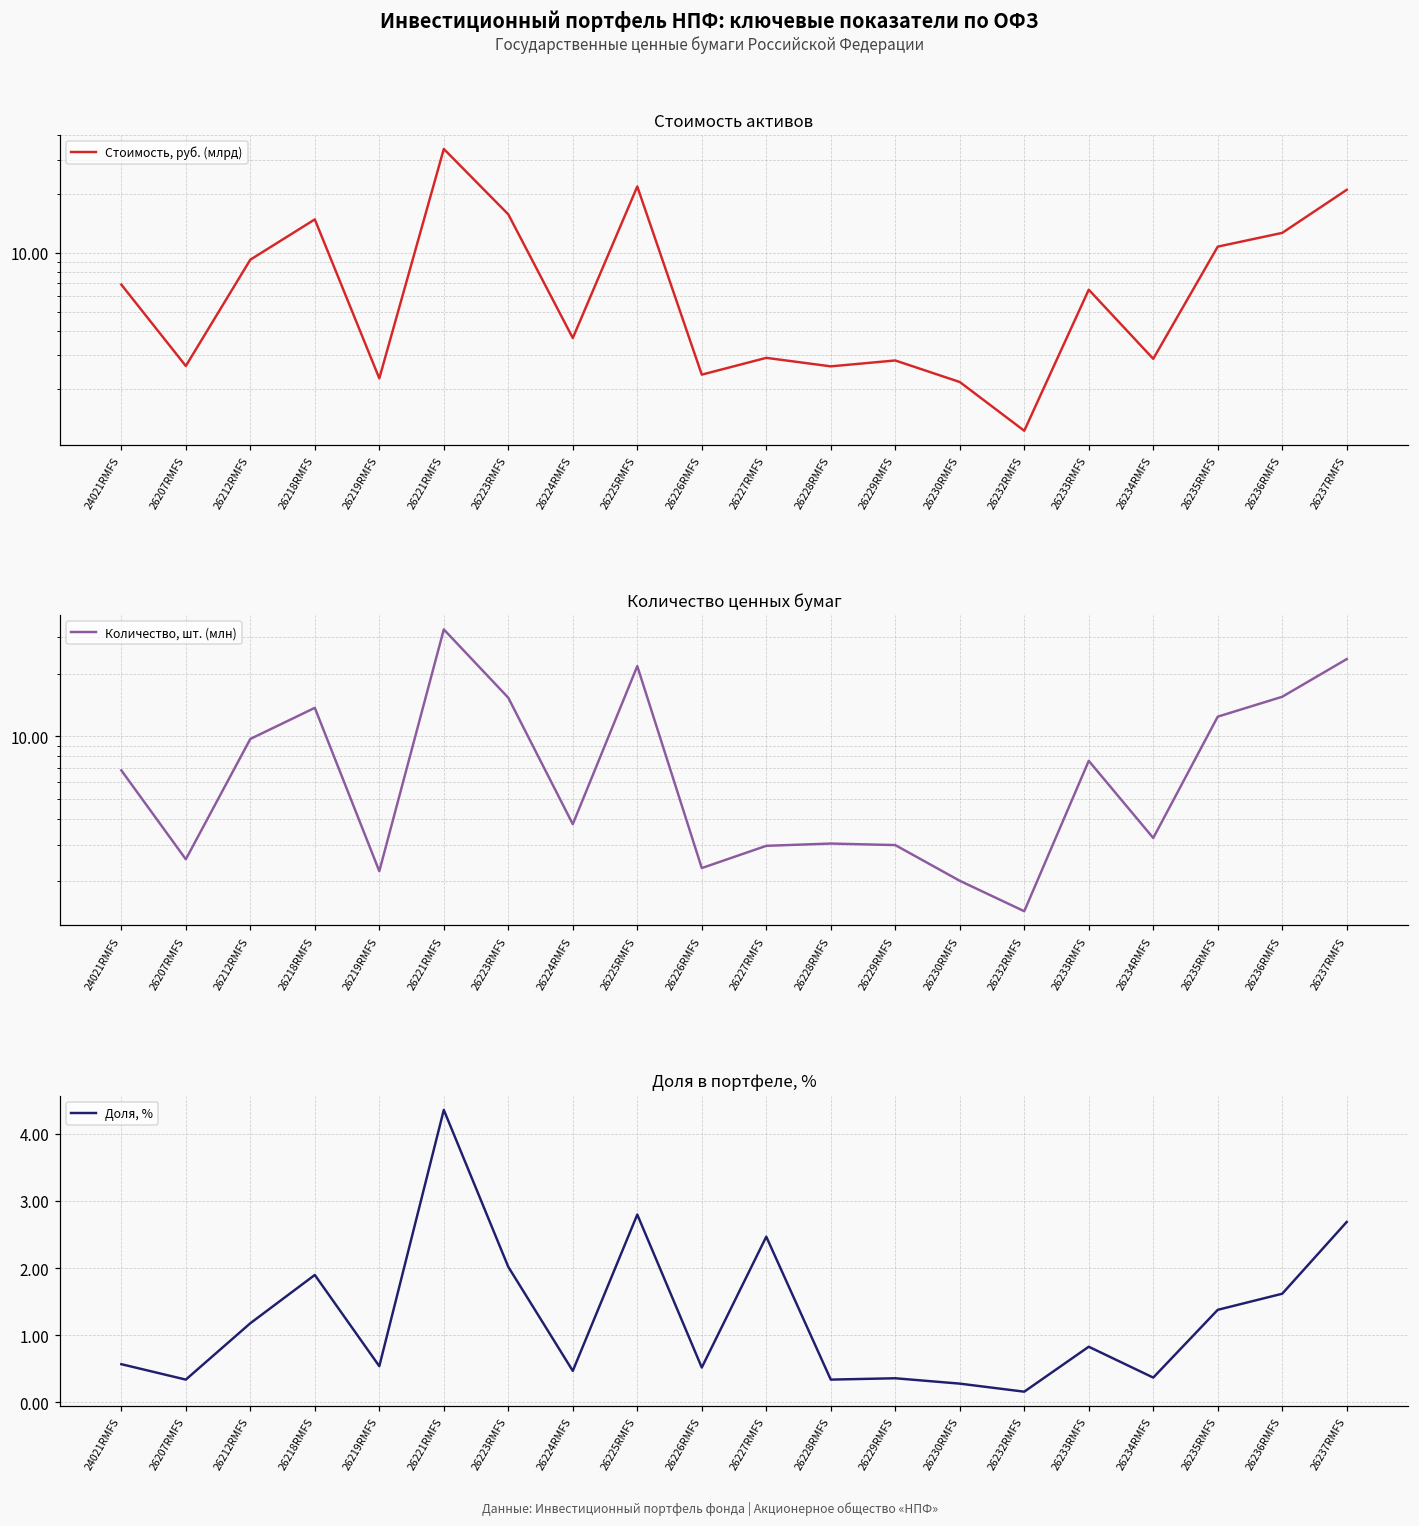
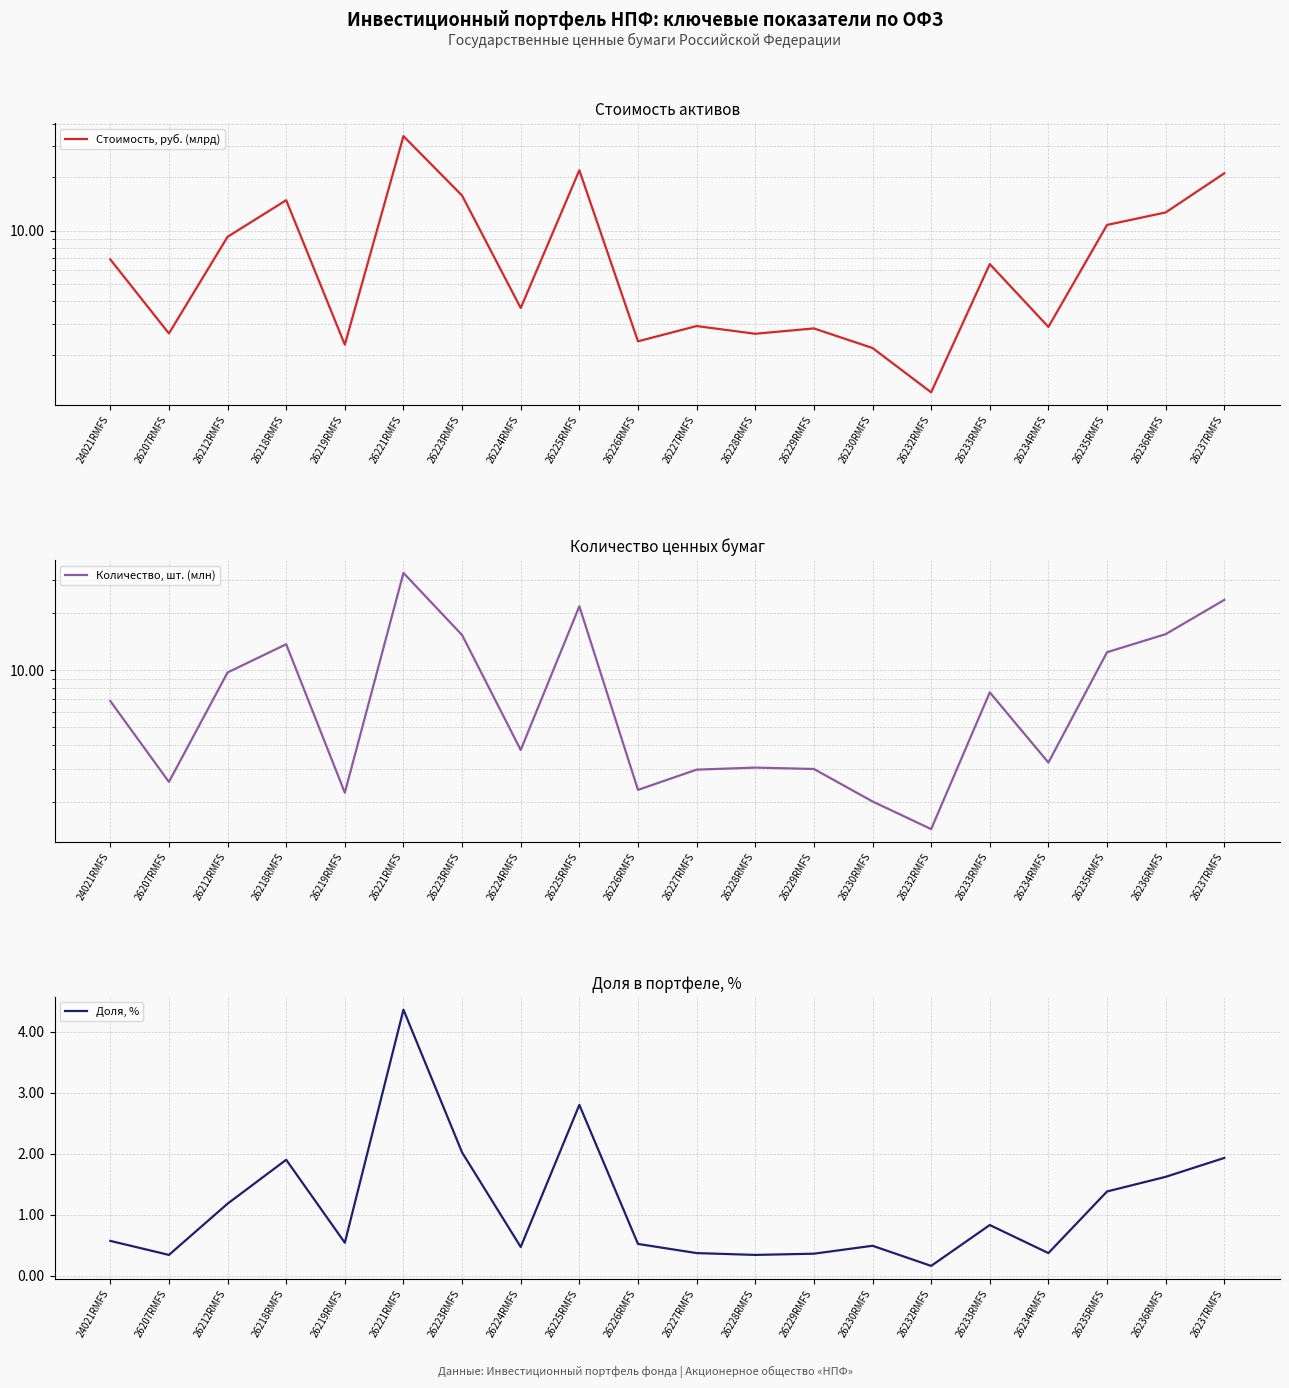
Доля в портфеле, %, 26227RMFS: 2.5 -> 0.4
Доля в портфеле, %, 26230RMFS: 0.3 -> 0.5
Доля в портфеле, %, 26237RMFS: 2.7 -> 1.9
